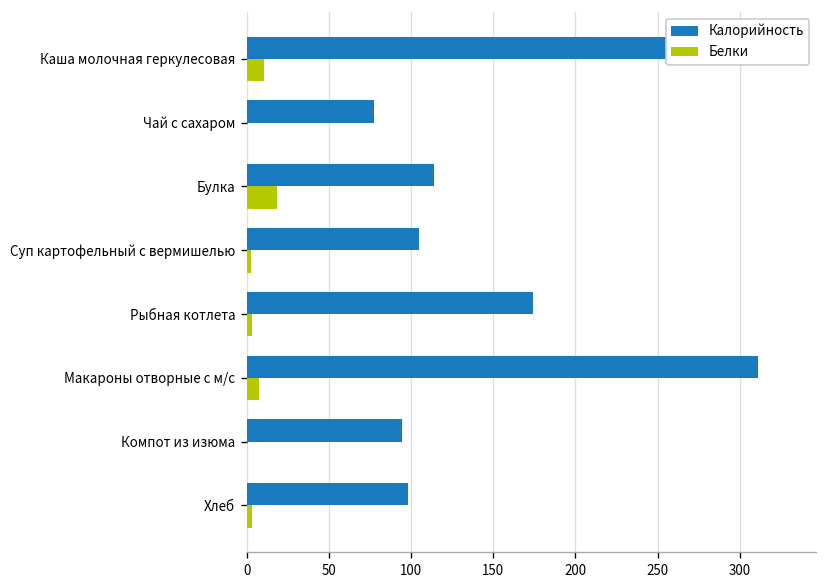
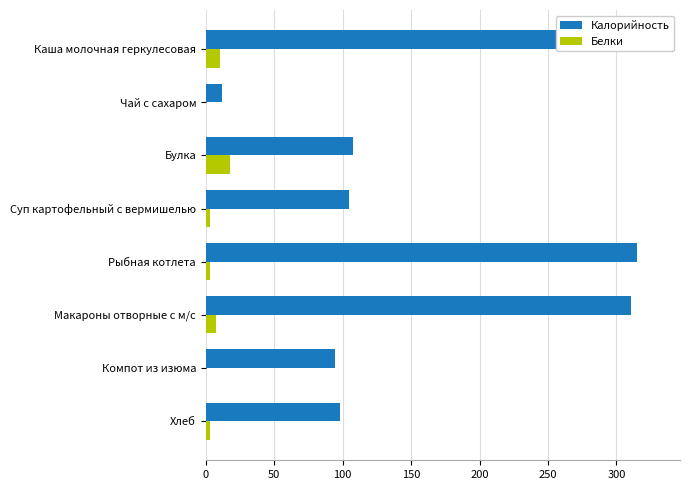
Калорийность, Чай с сахаром: 77 -> 12
Калорийность, Булка: 114 -> 108
Калорийность, Рыбная котлета: 174 -> 315
